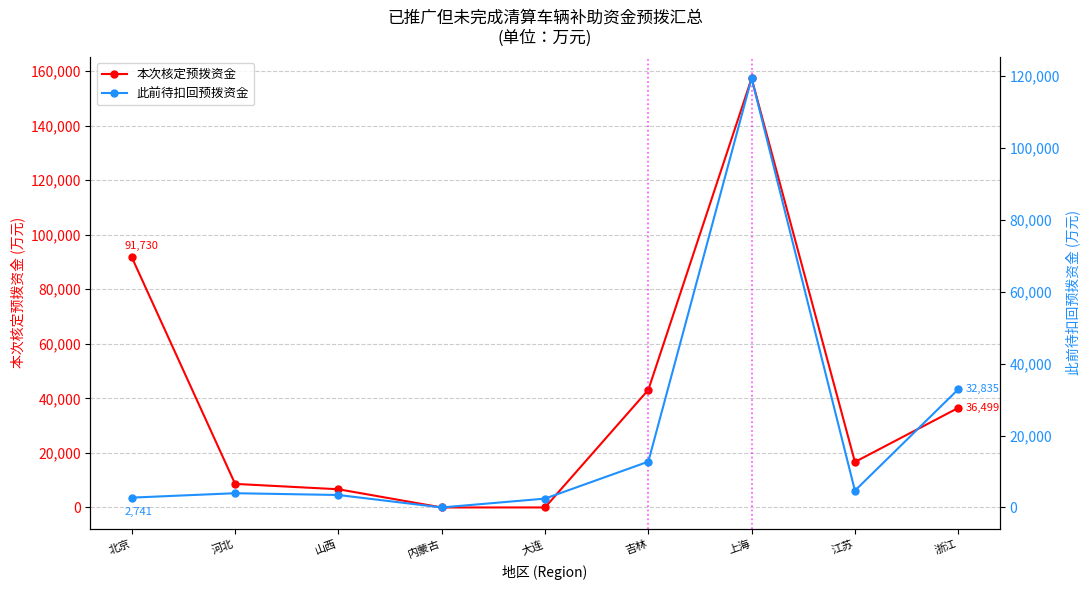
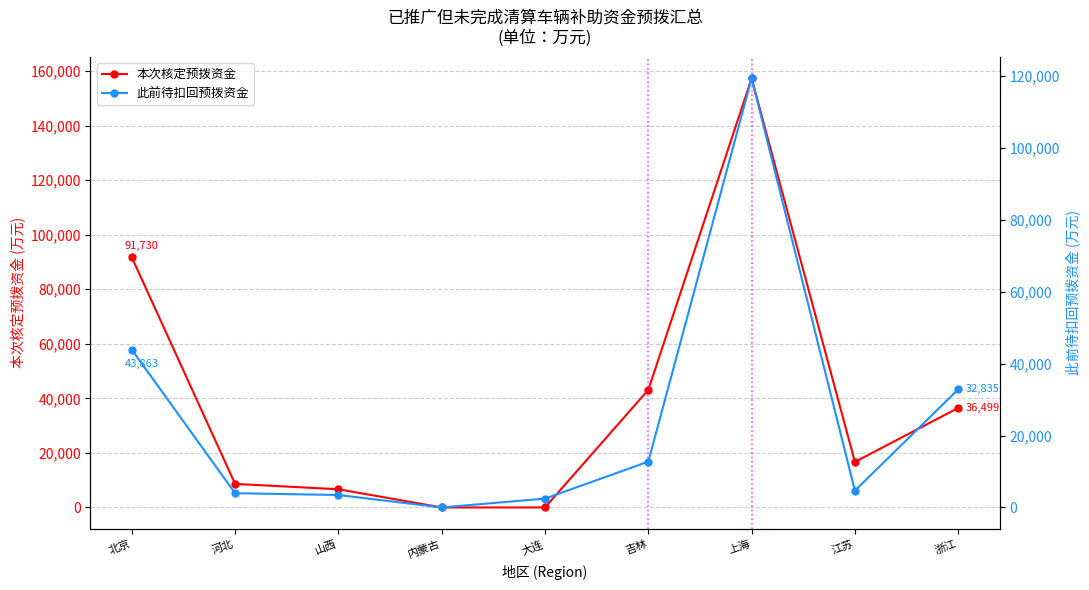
此前待扣回预拨资金, 北京: 2,741 -> 43,863
